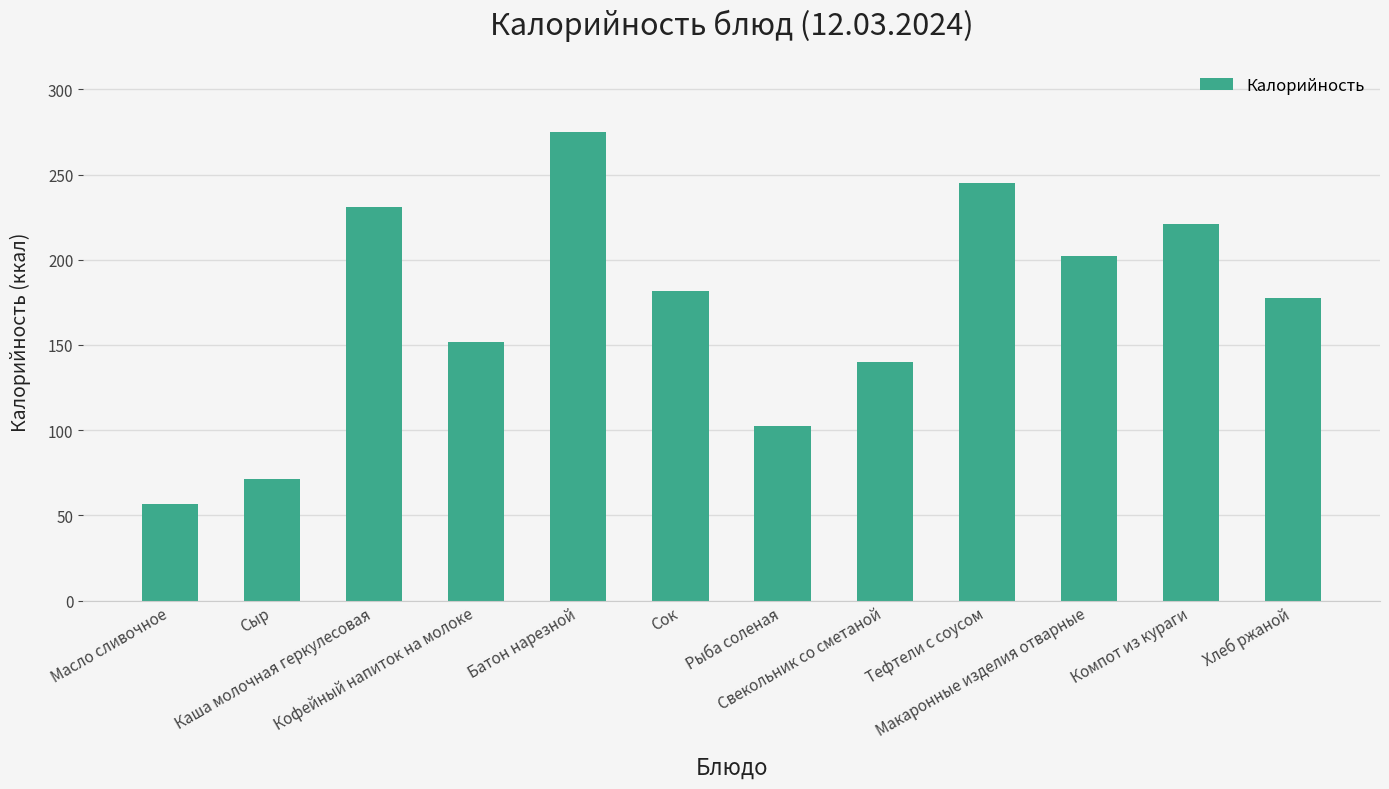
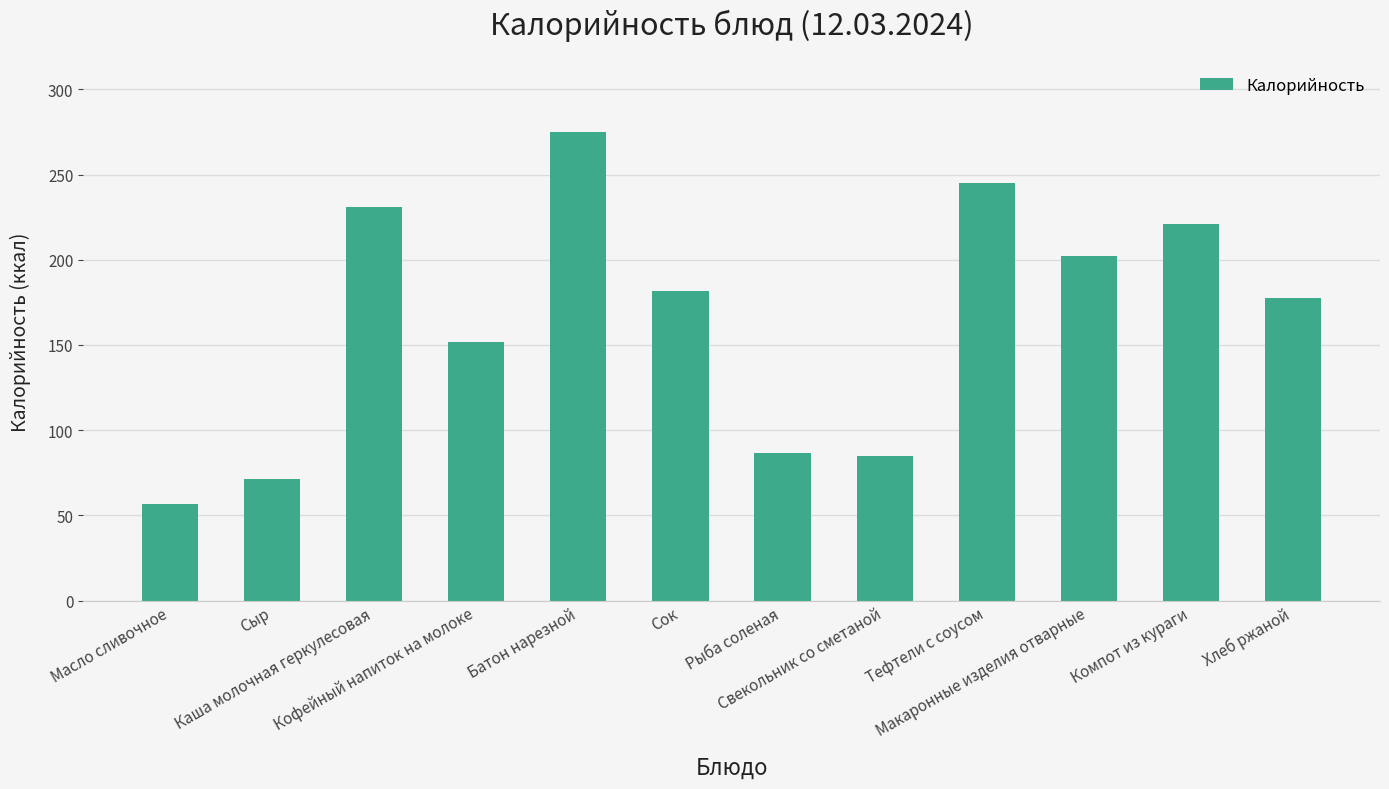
Рыба соленая: 102 -> 87
Свекольник со сметаной: 140 -> 85
